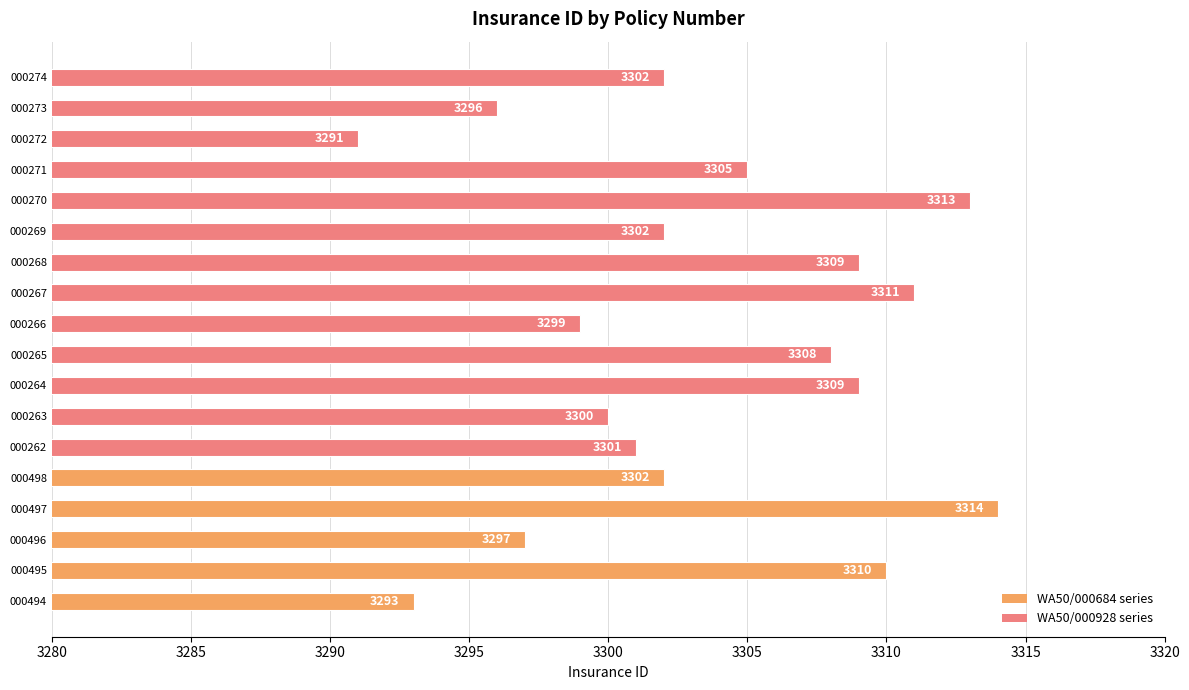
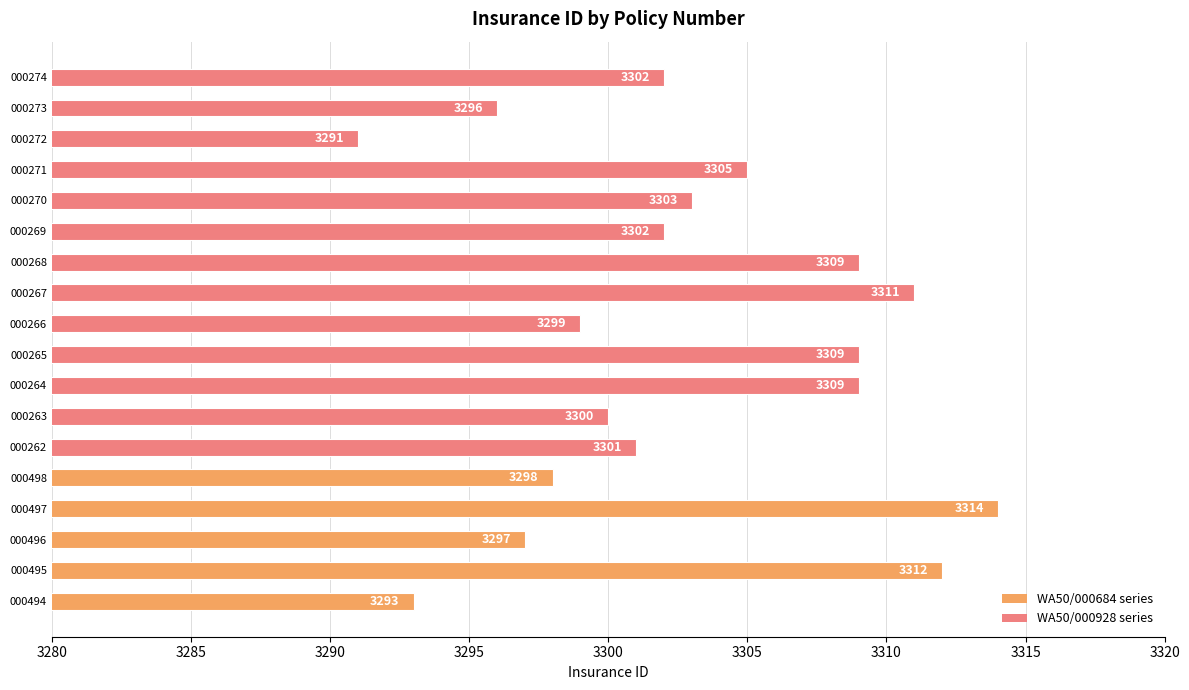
000270: 3313 -> 3303
000265: 3308 -> 3309
000498: 3302 -> 3298
000495: 3310 -> 3312
